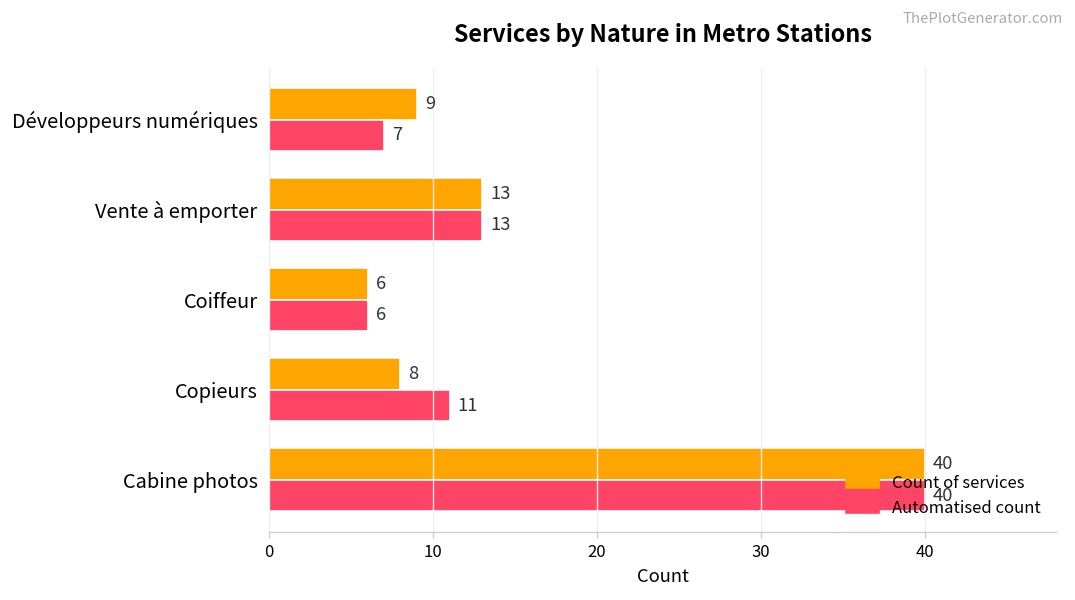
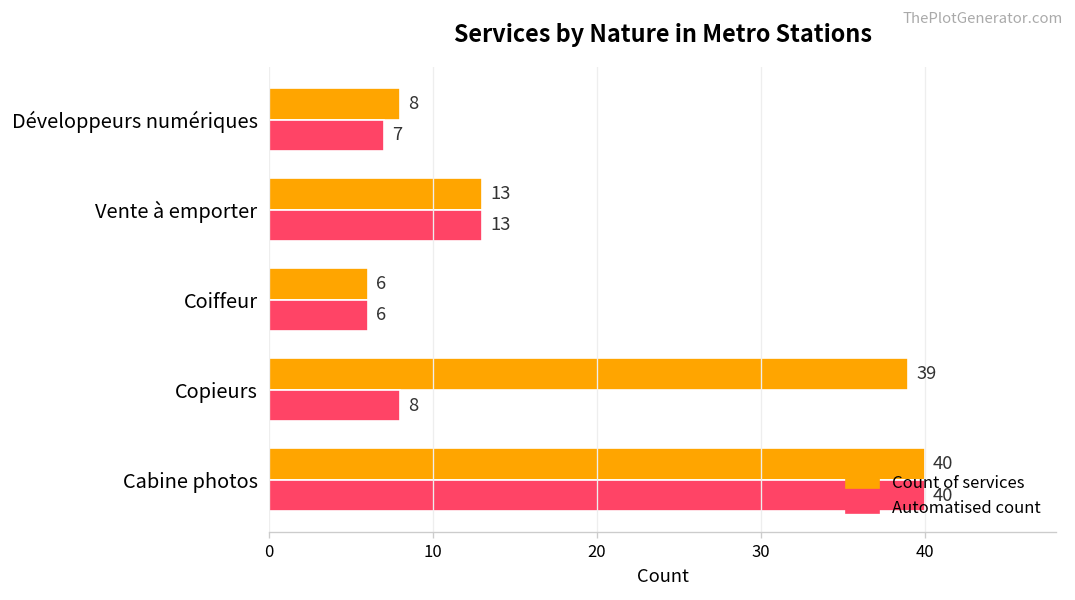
Count of services, Développeurs numériques: 9 -> 8
Count of services, Copieurs: 8 -> 39
Automatised count, Copieurs: 11 -> 8
